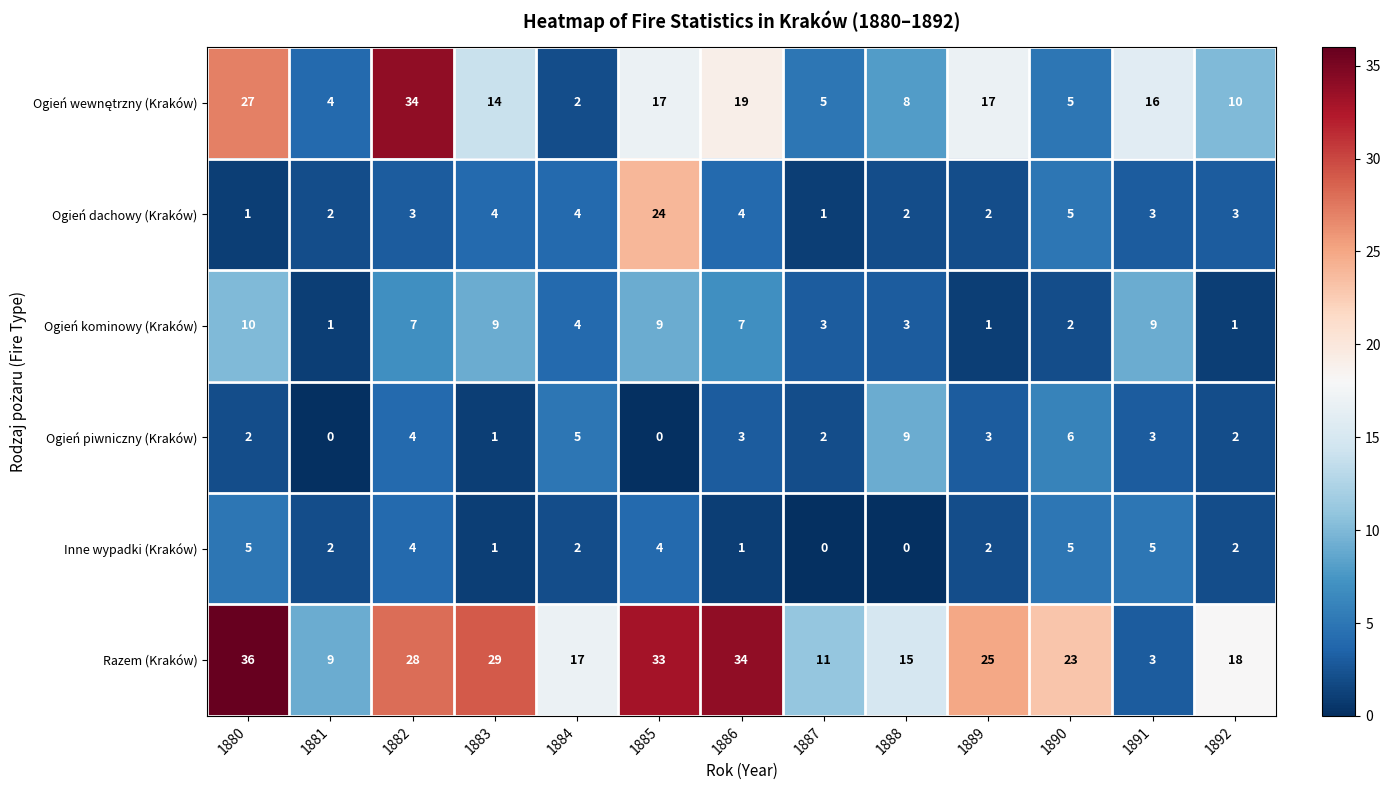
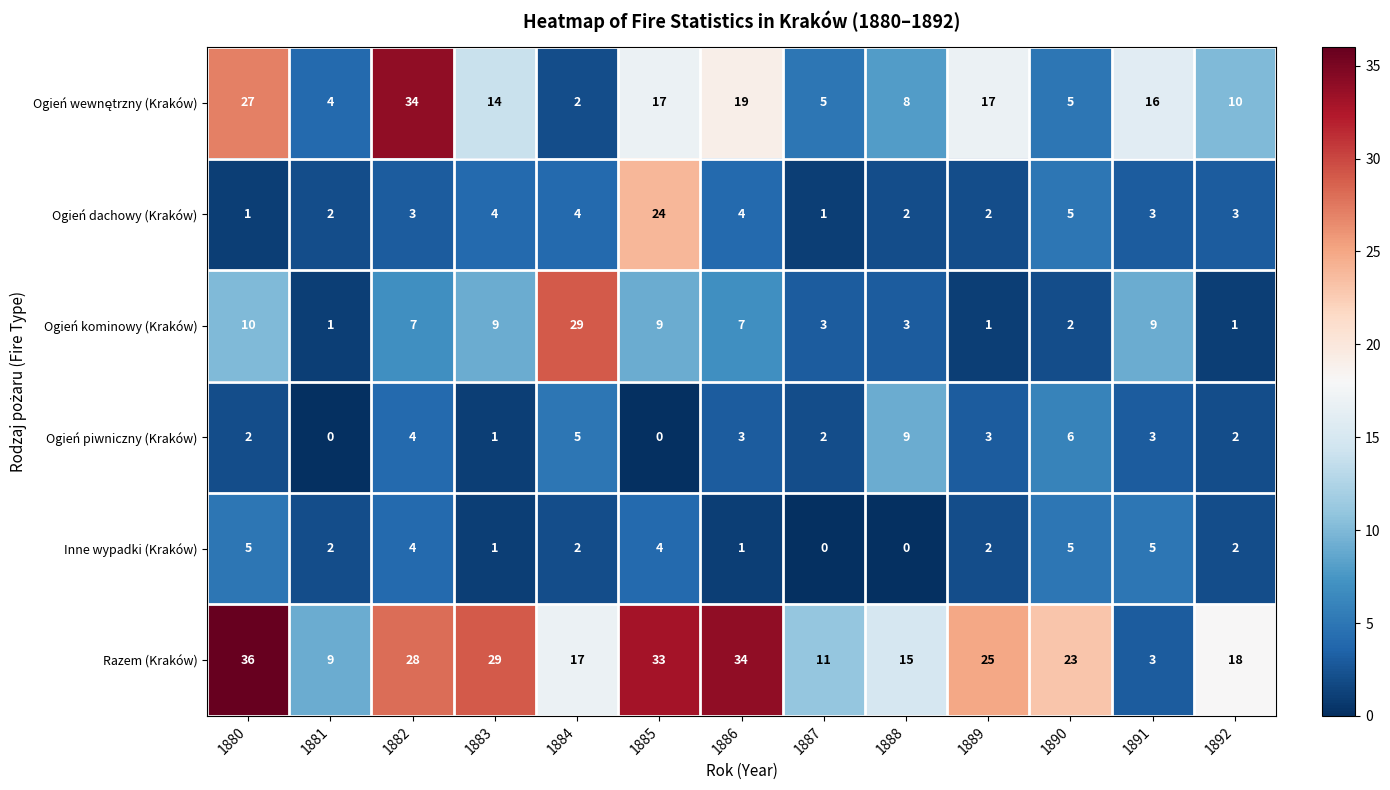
Ogień kominowy (Kraków), 1884: 4 -> 29
